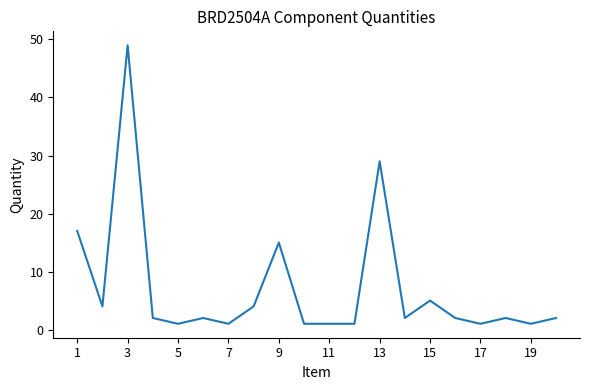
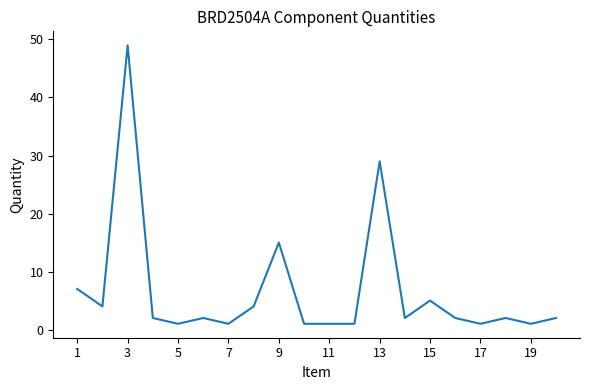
1: 17 -> 7
